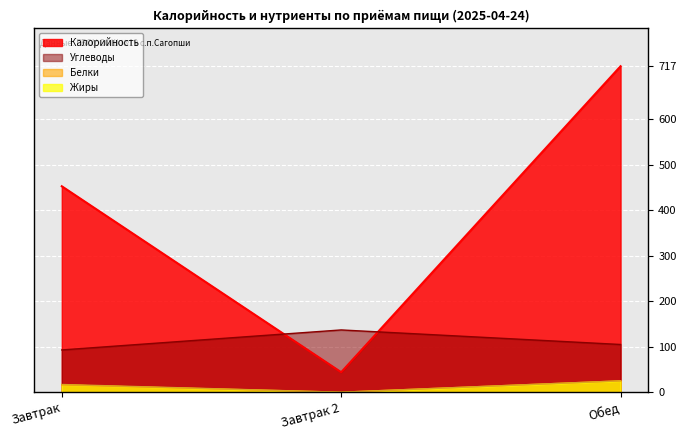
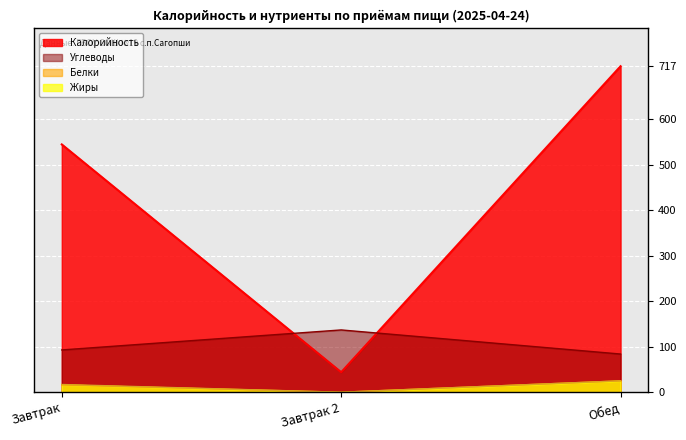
Калорийность, Завтрак: 450 -> 550
Углеводы, Обед: 110 -> 80
